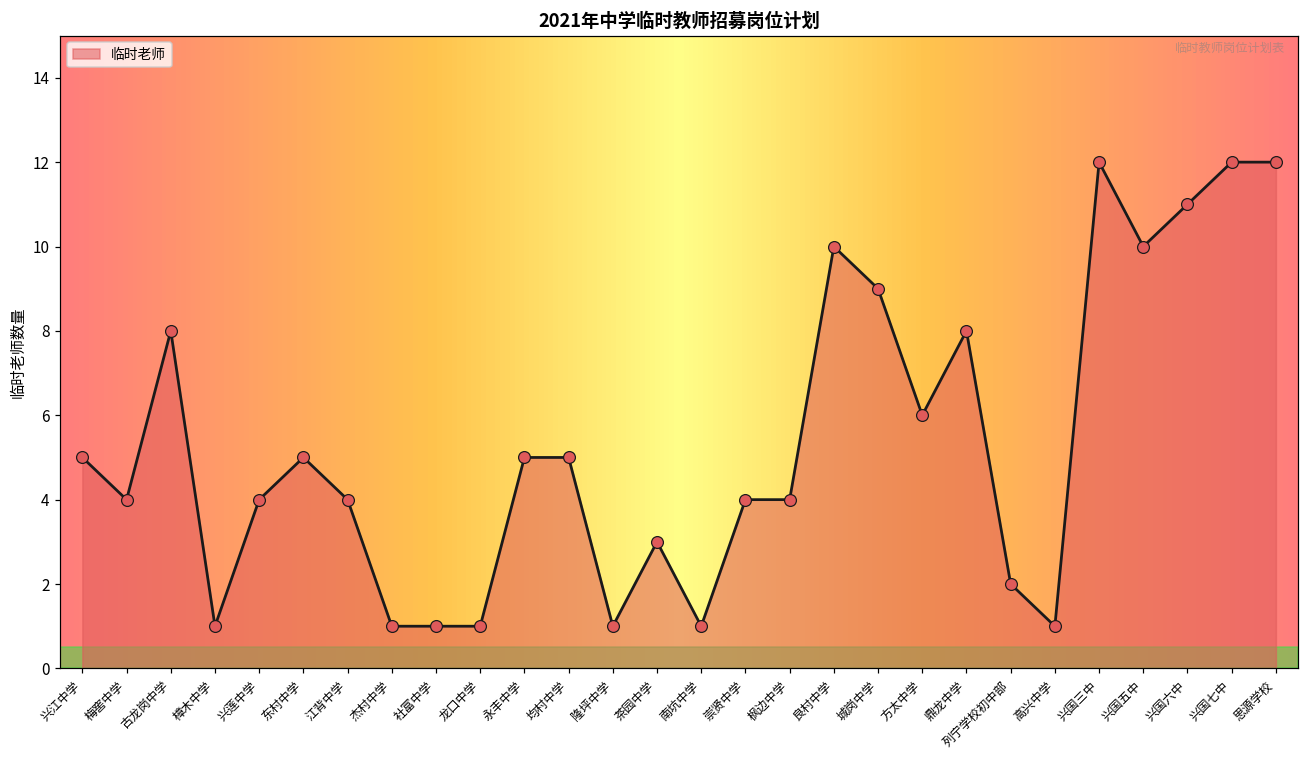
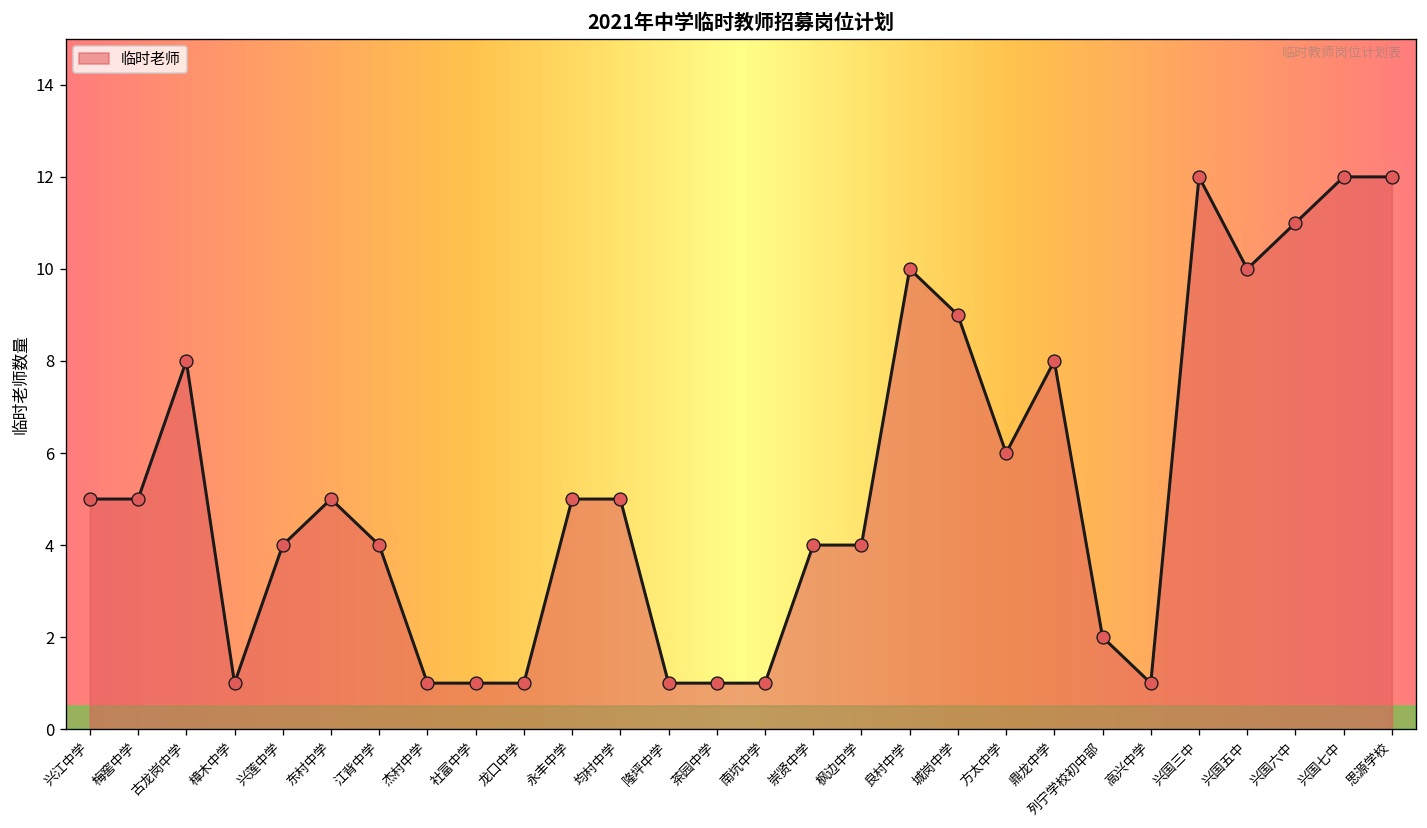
梅窖中学: 4 -> 5
茶园中学: 3 -> 1
